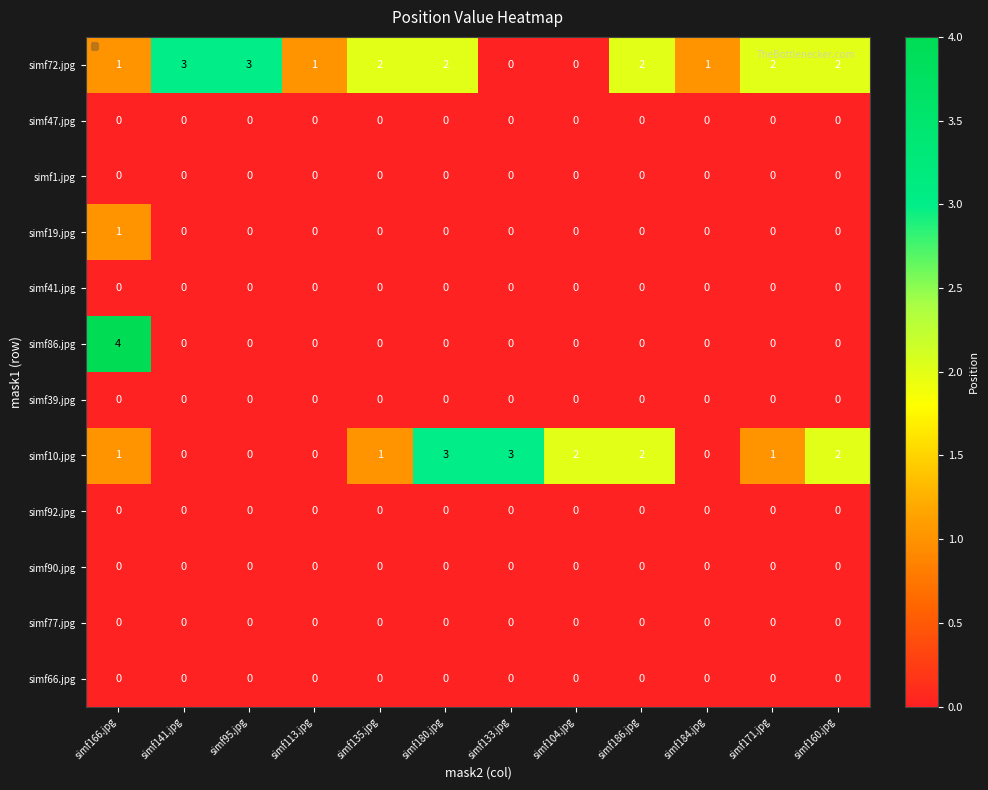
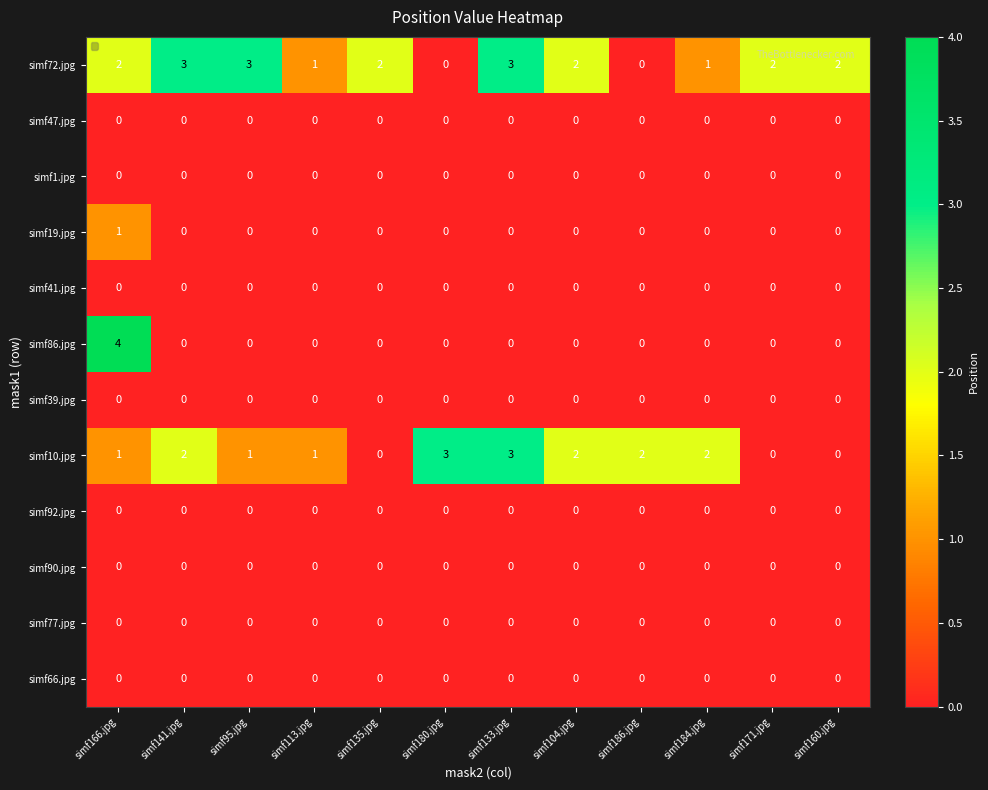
simf72.jpg, simf166.jpg: 1 -> 2
simf72.jpg, simf180.jpg: 2 -> 0
simf72.jpg, simf133.jpg: 0 -> 3
simf72.jpg, simf104.jpg: 0 -> 2
simf72.jpg, simf186.jpg: 2 -> 0
simf10.jpg, simf141.jpg: 0 -> 2
simf10.jpg, simf95.jpg: 0 -> 1
simf10.jpg, simf113.jpg: 0 -> 1
simf10.jpg, simf135.jpg: 1 -> 0
simf10.jpg, simf184.jpg: 0 -> 2
simf10.jpg, simf171.jpg: 1 -> 0
simf10.jpg, simf160.jpg: 2 -> 0
